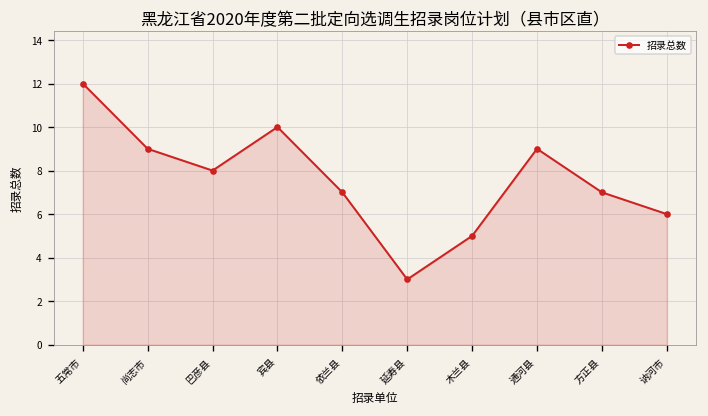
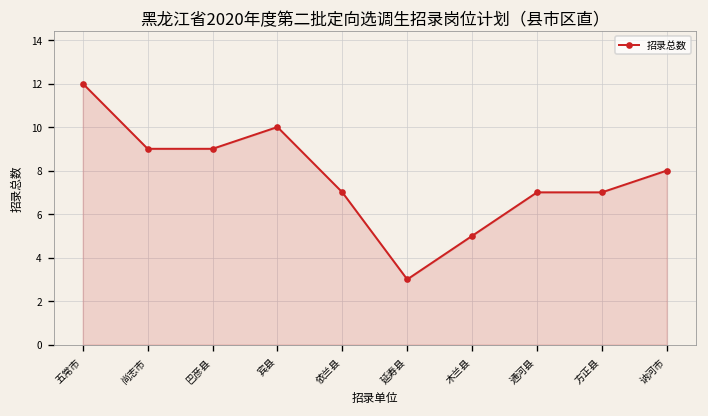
巴彦县: 8 -> 9
通河县: 9 -> 7
讷河市: 6 -> 8
